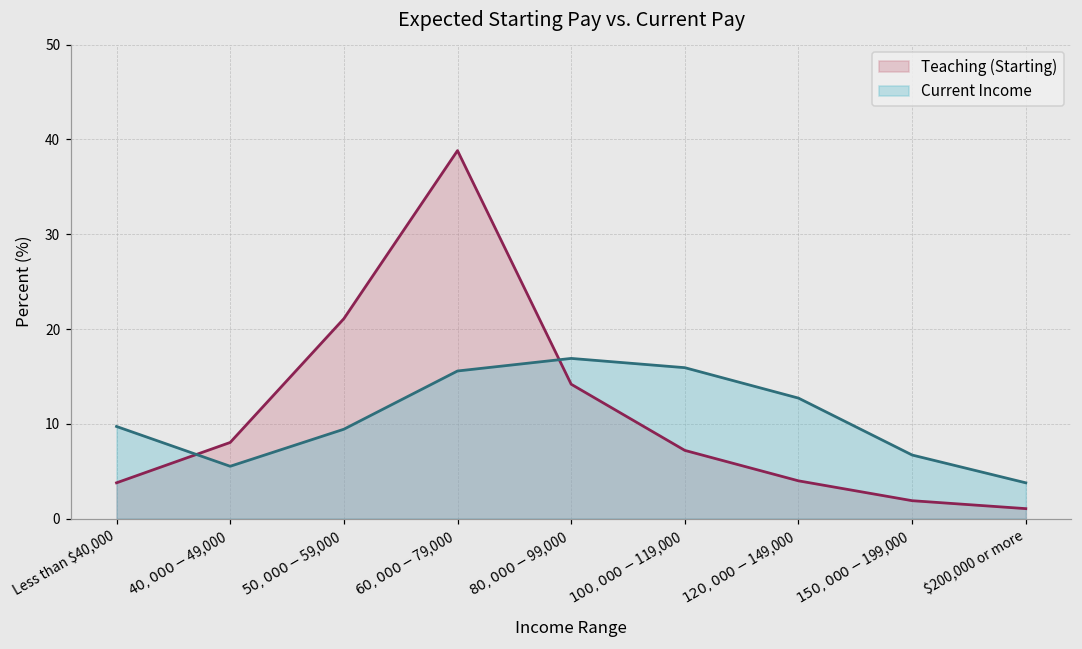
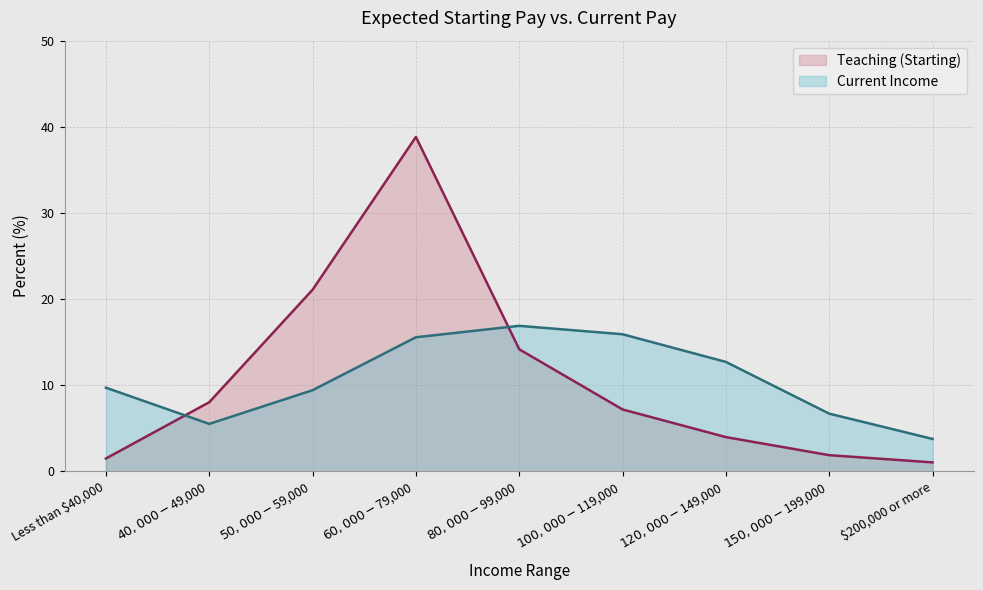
Teaching (Starting), Less than $40,000: 4 -> 1
